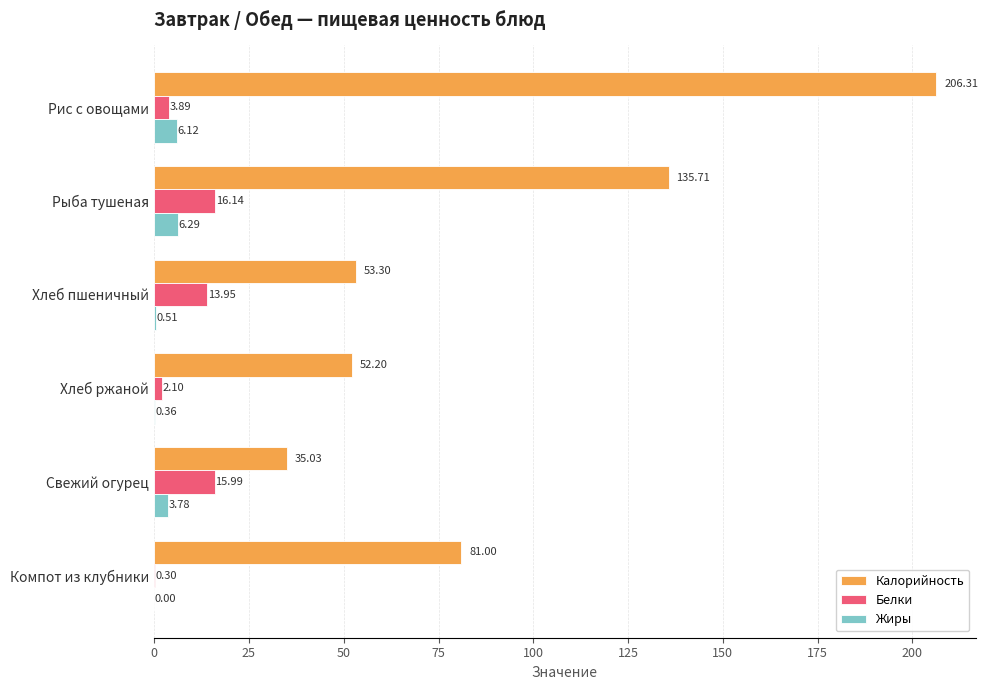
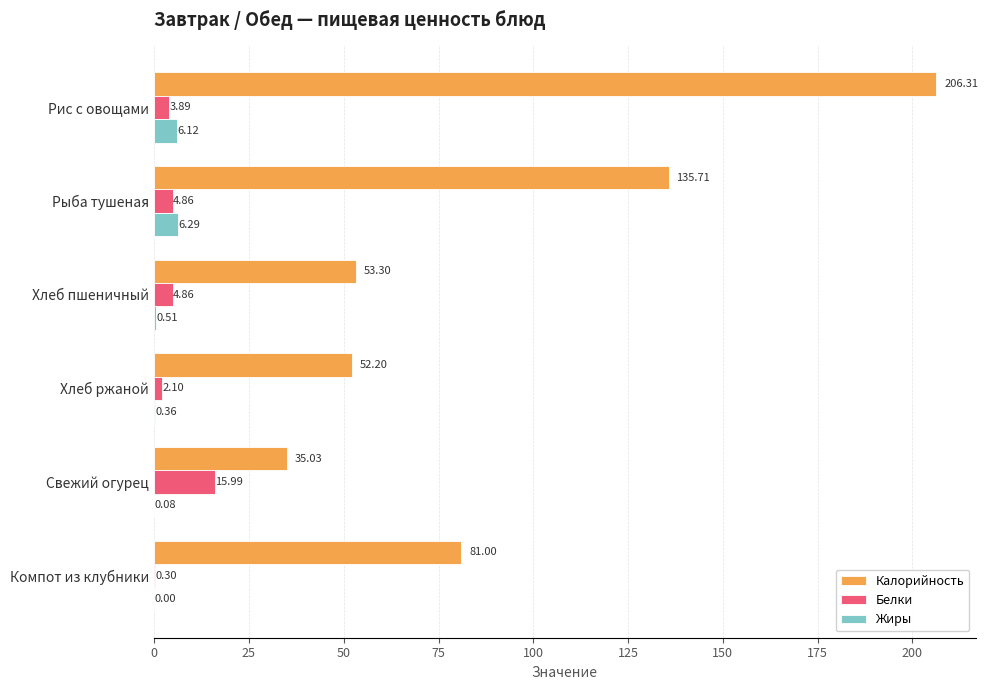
Белки, Рыба тушеная: 16.14 -> 4.86
Белки, Хлеб пшеничный: 13.95 -> 4.86
Жиры, Свежий огурец: 3.78 -> 0.08
